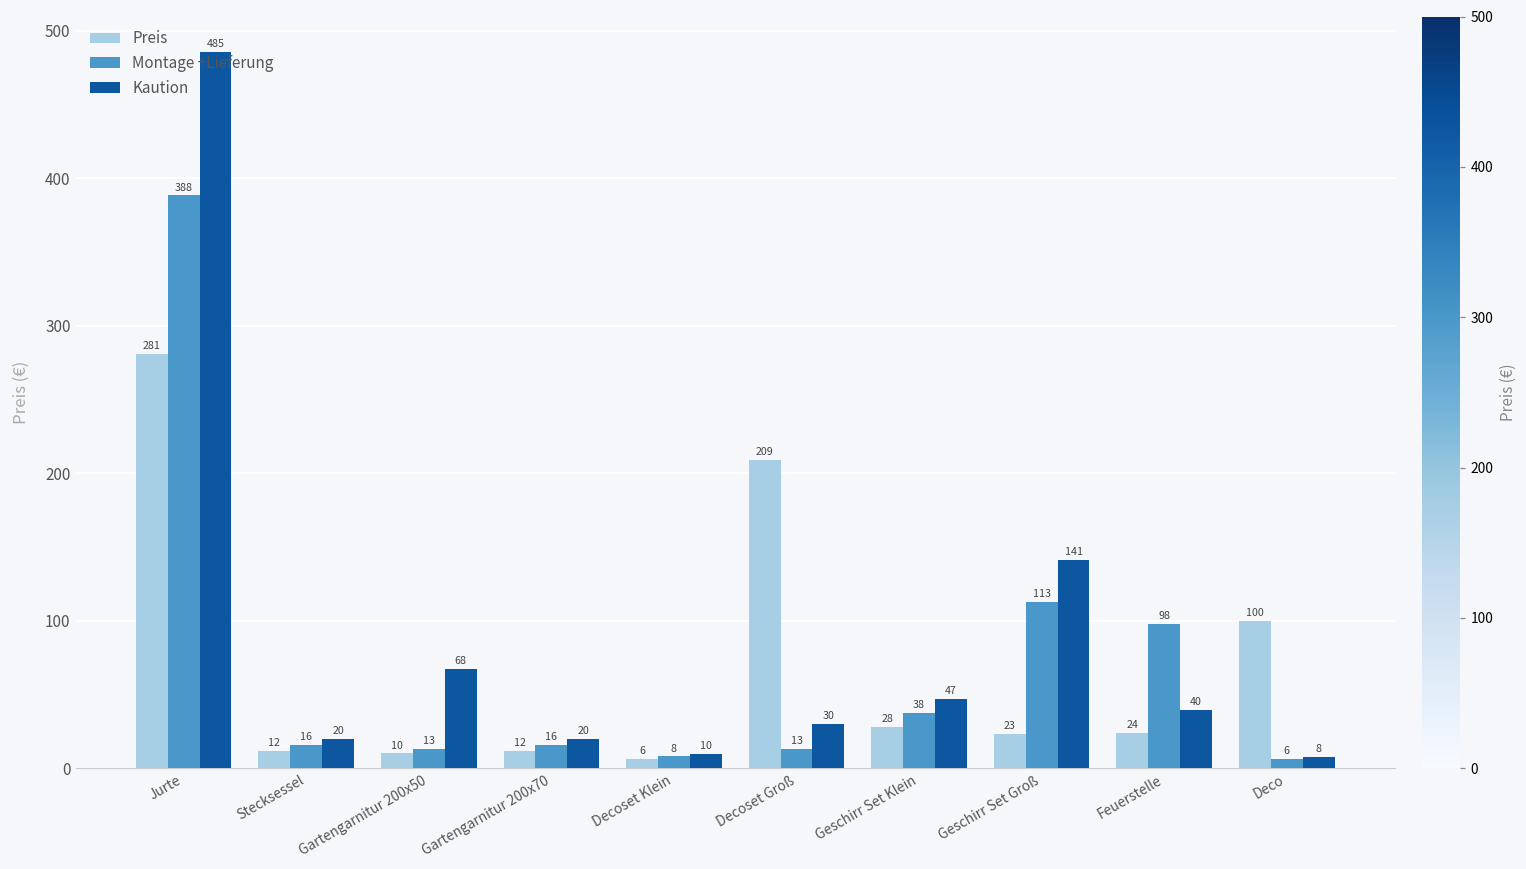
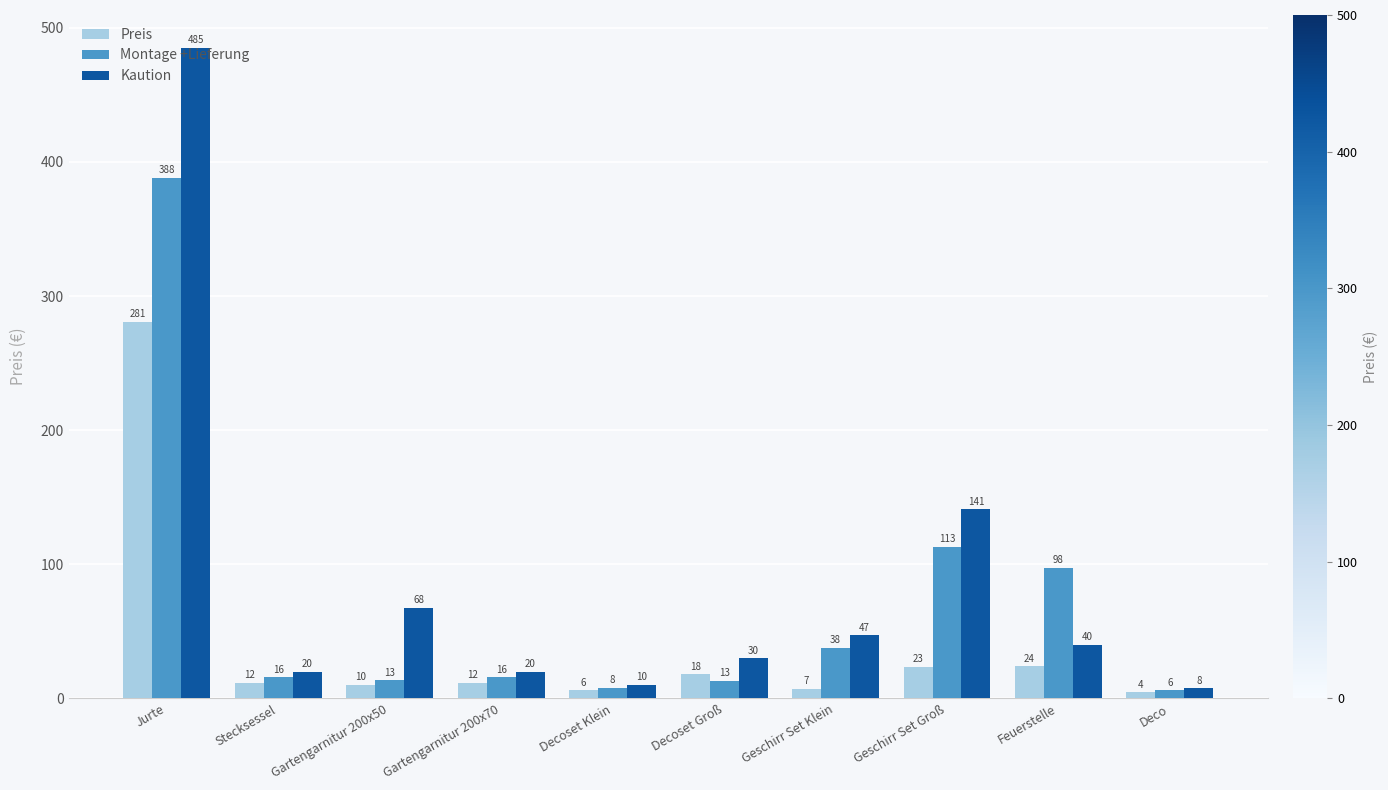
Preis, Decoset Groß: 209 -> 18
Preis, Geschirr Set Klein: 28 -> 7
Preis, Deco: 100 -> 4
